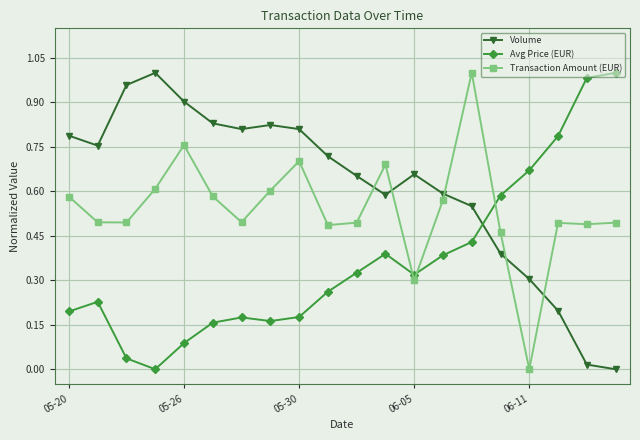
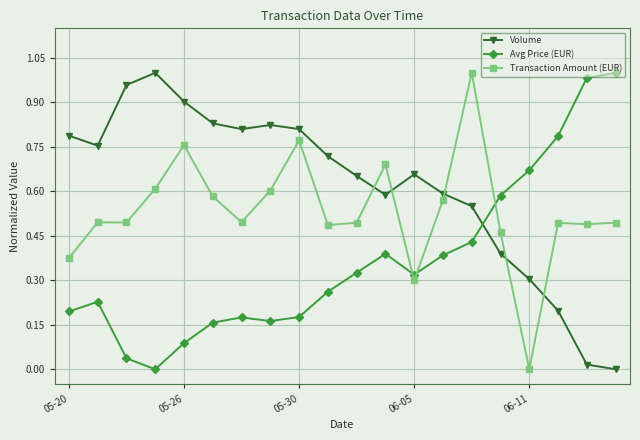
Transaction Amount (EUR), 05-20: 0.58 -> 0.38
Transaction Amount (EUR), 05-30: 0.70 -> 0.77
